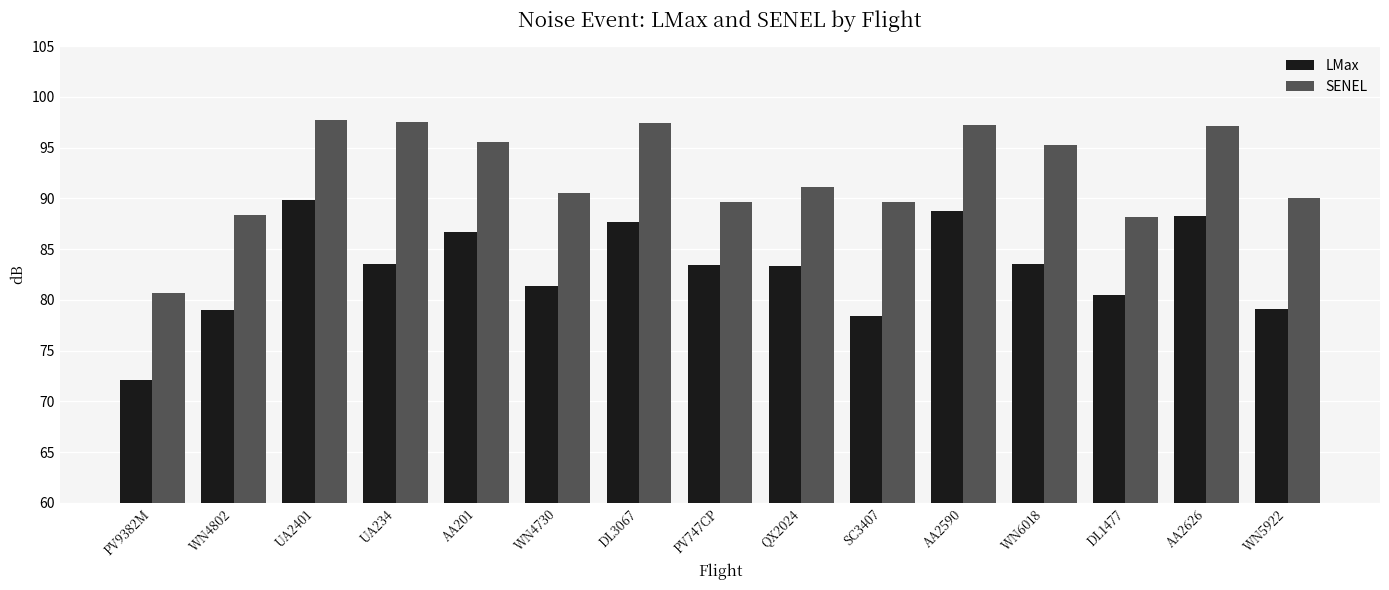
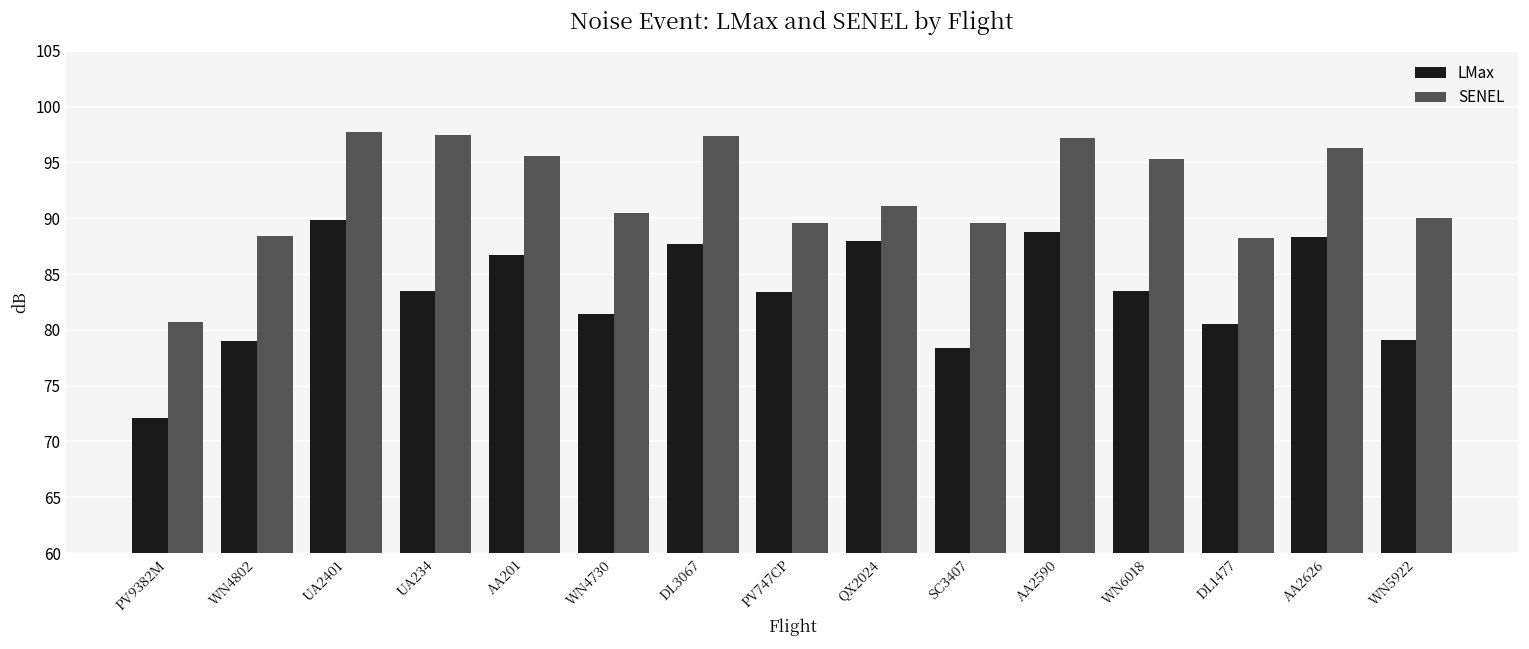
LMax, QX2024: 83.3 -> 88.0
SENEL, AA2626: 97.1 -> 96.3
